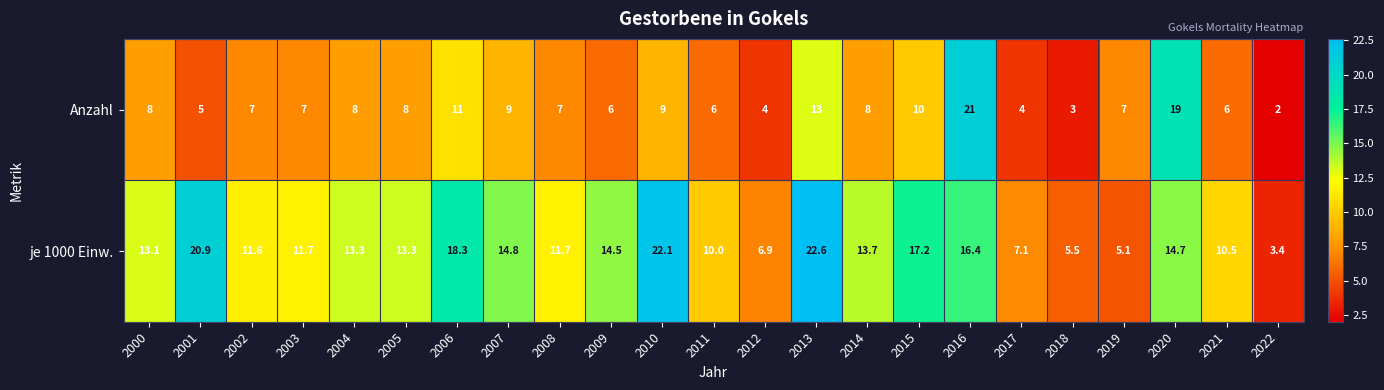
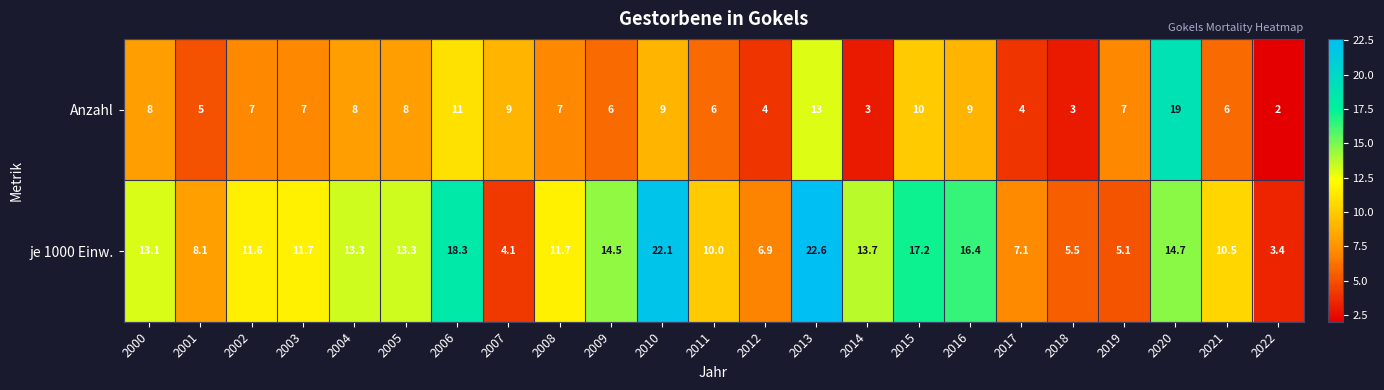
Anzahl, 2014: 8 -> 3
Anzahl, 2016: 21 -> 9
je 1000 Einw., 2001: 20.9 -> 8.1
je 1000 Einw., 2007: 14.8 -> 4.1
